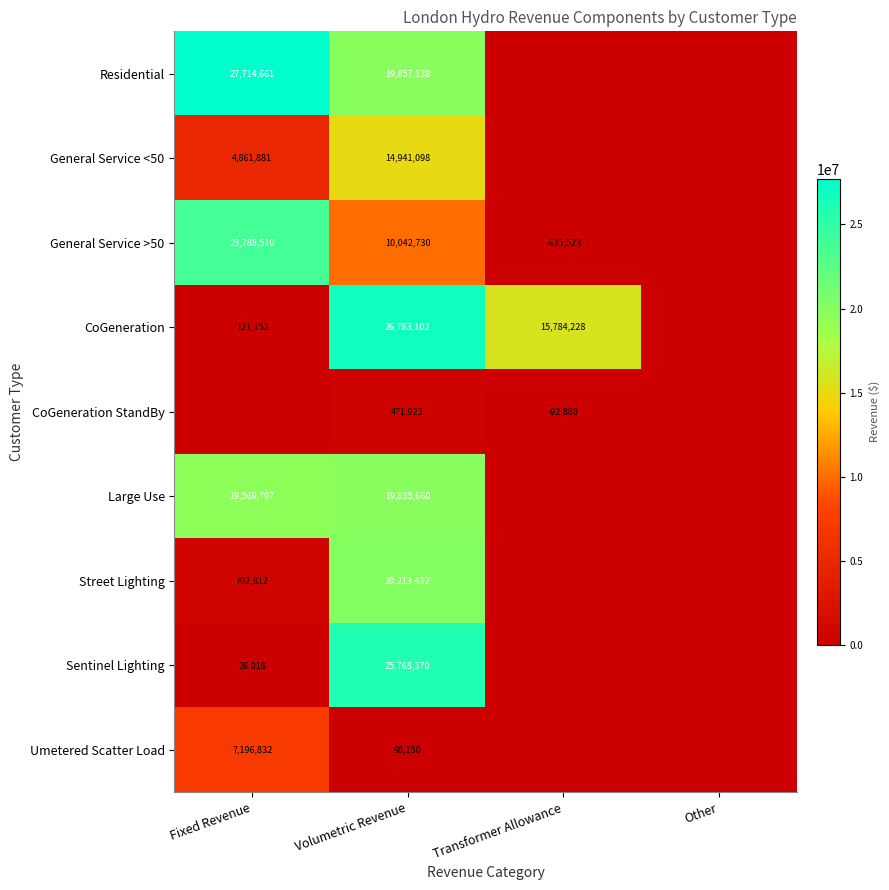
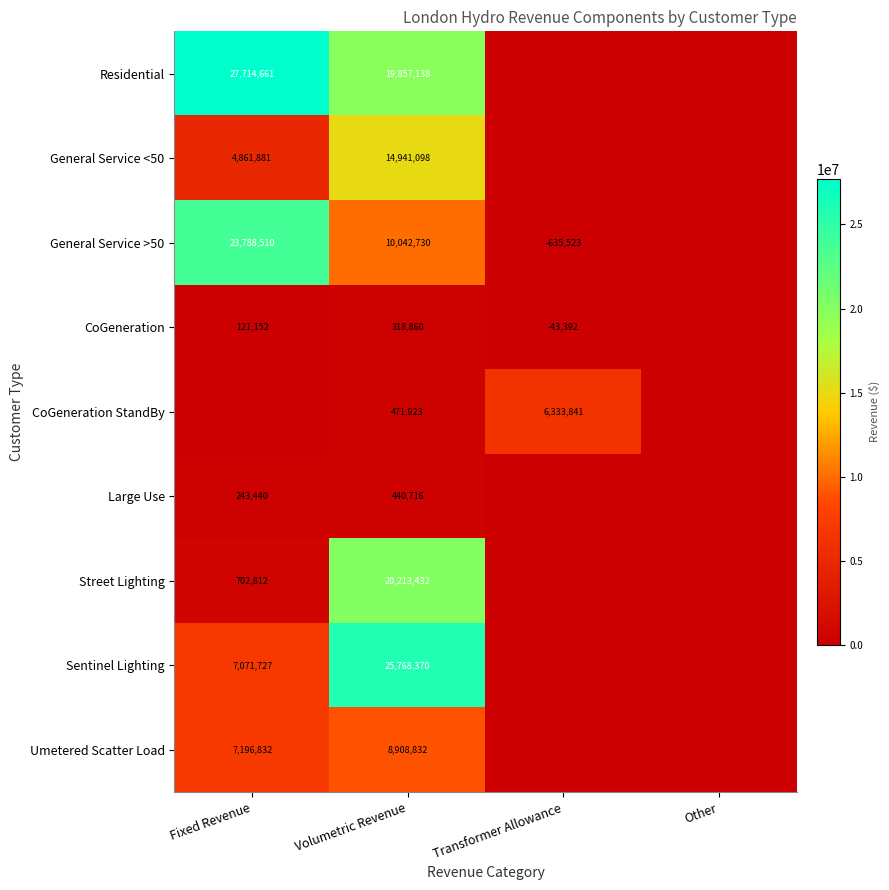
CoGeneration, Volumetric Revenue: 26,783,102 -> 318,860
CoGeneration, Transformer Allowance: 15,784,228 -> -43,392
CoGeneration StandBy, Transformer Allowance: -92,880 -> 6,333,841
Large Use, Fixed Revenue: 19,569,797 -> 243,440
Large Use, Volumetric Revenue: 19,835,660 -> 440,716
Sentinel Lighting, Fixed Revenue: 26,016 -> 7,071,727
Umetered Scatter Load, Volumetric Revenue: 98,150 -> 8,908,832
